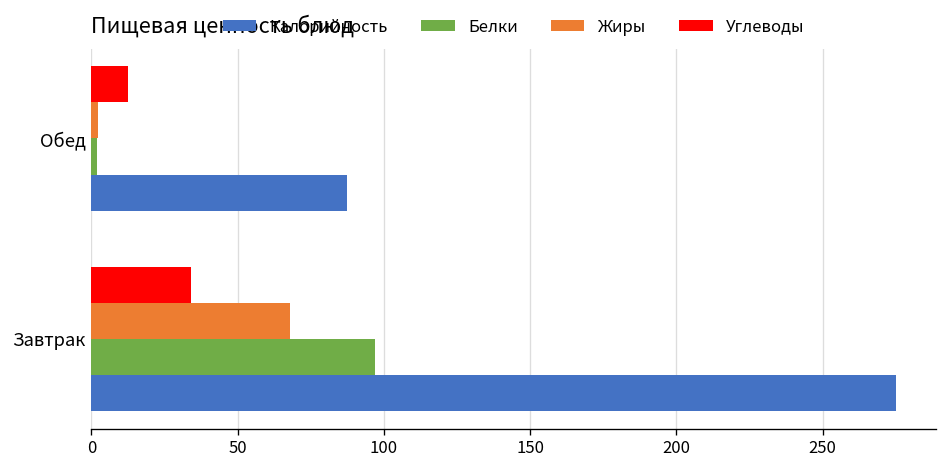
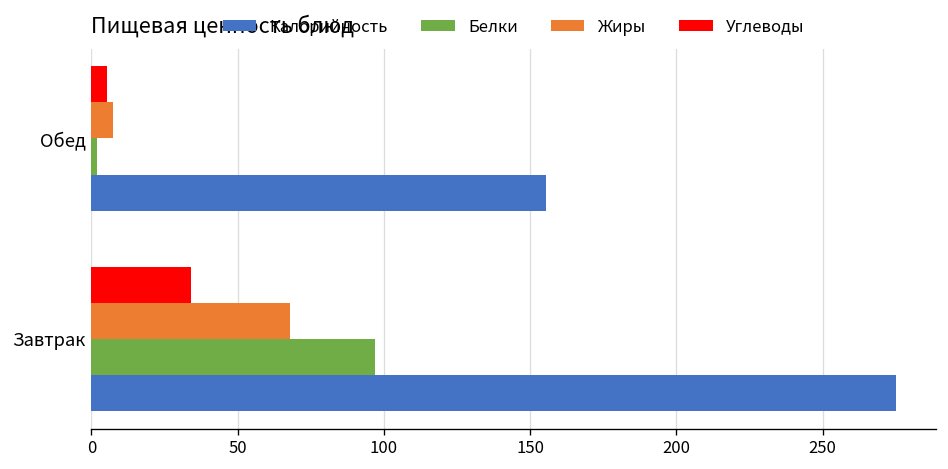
Углеводы, Обед: 13 -> 5
Жиры, Обед: 2 -> 7
Калорийность, Обед: 87 -> 155
